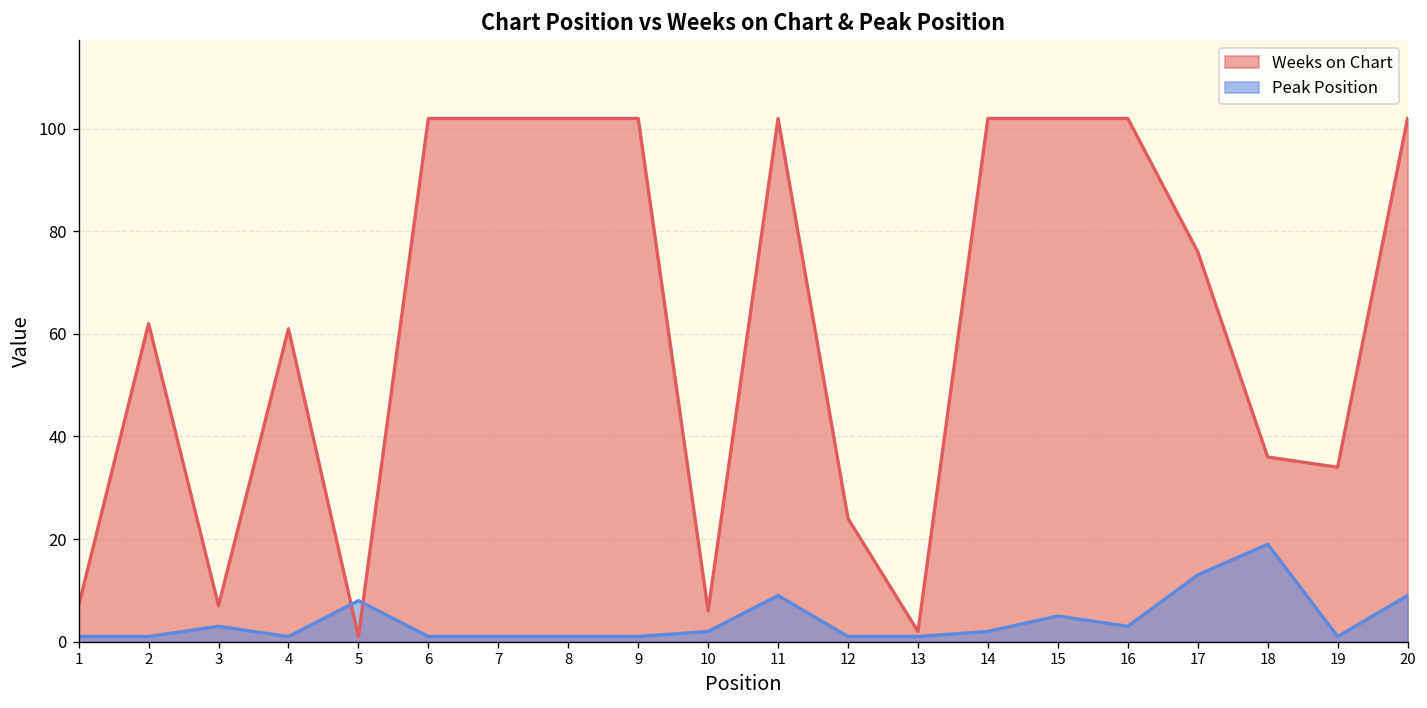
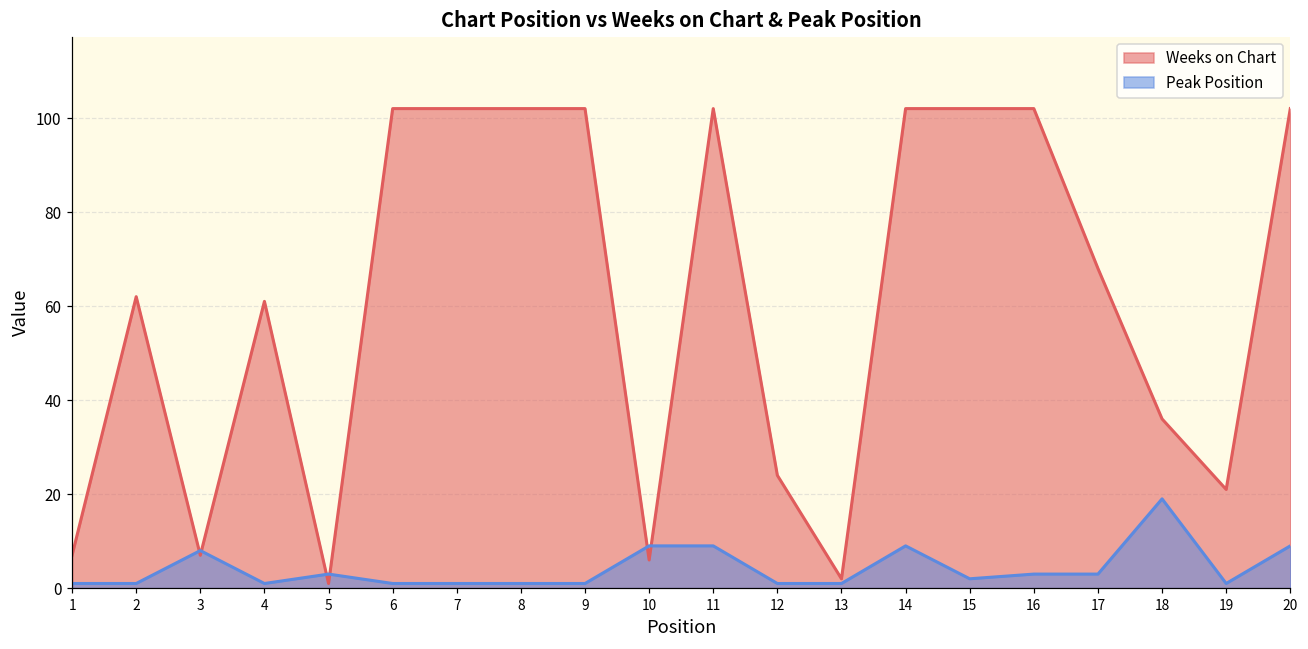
Peak Position, 3: 3 -> 8
Peak Position, 5: 8 -> 3
Peak Position, 10: 2 -> 9
Peak Position, 14: 2 -> 9
Peak Position, 15: 5 -> 2
Weeks on Chart, 17: 76 -> 68
Peak Position, 17: 13 -> 3
Weeks on Chart, 19: 34 -> 21
